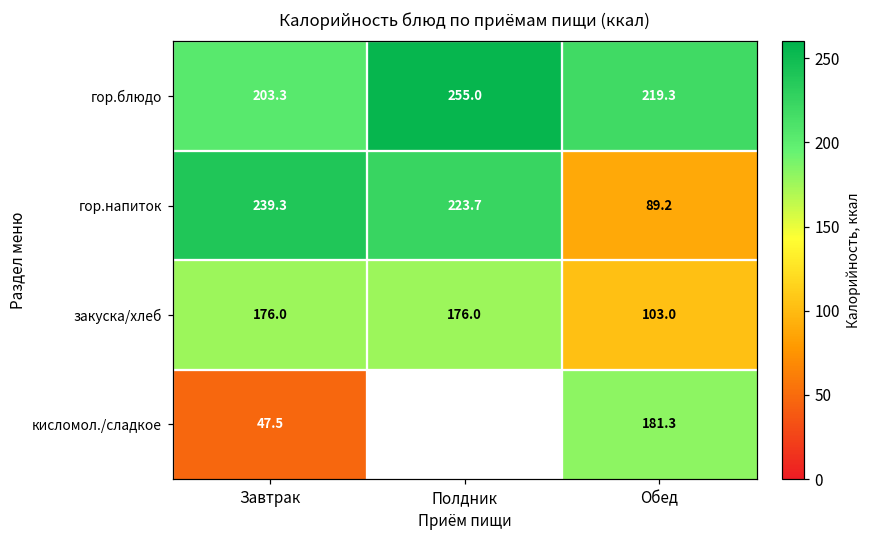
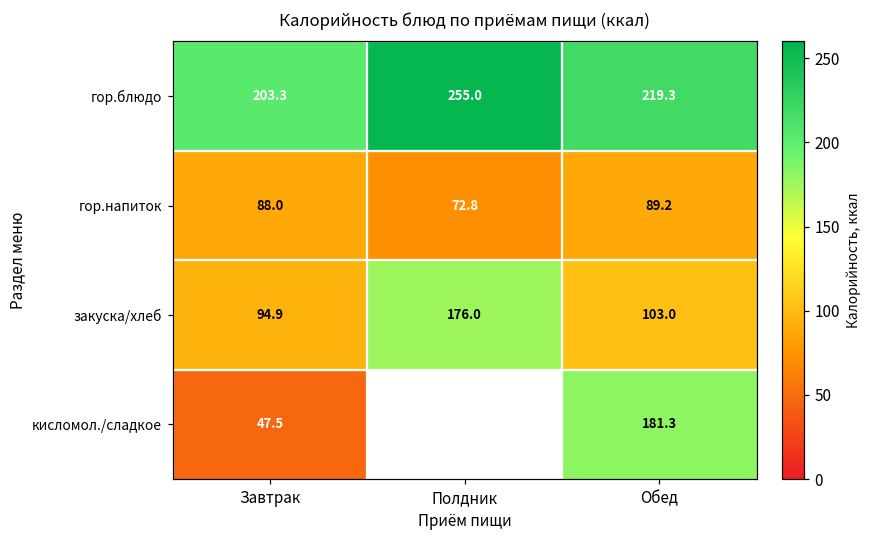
гор.напиток, Завтрак: 239.3 -> 88.0
гор.напиток, Полдник: 223.7 -> 72.8
закуска/хлеб, Завтрак: 176.0 -> 94.9
